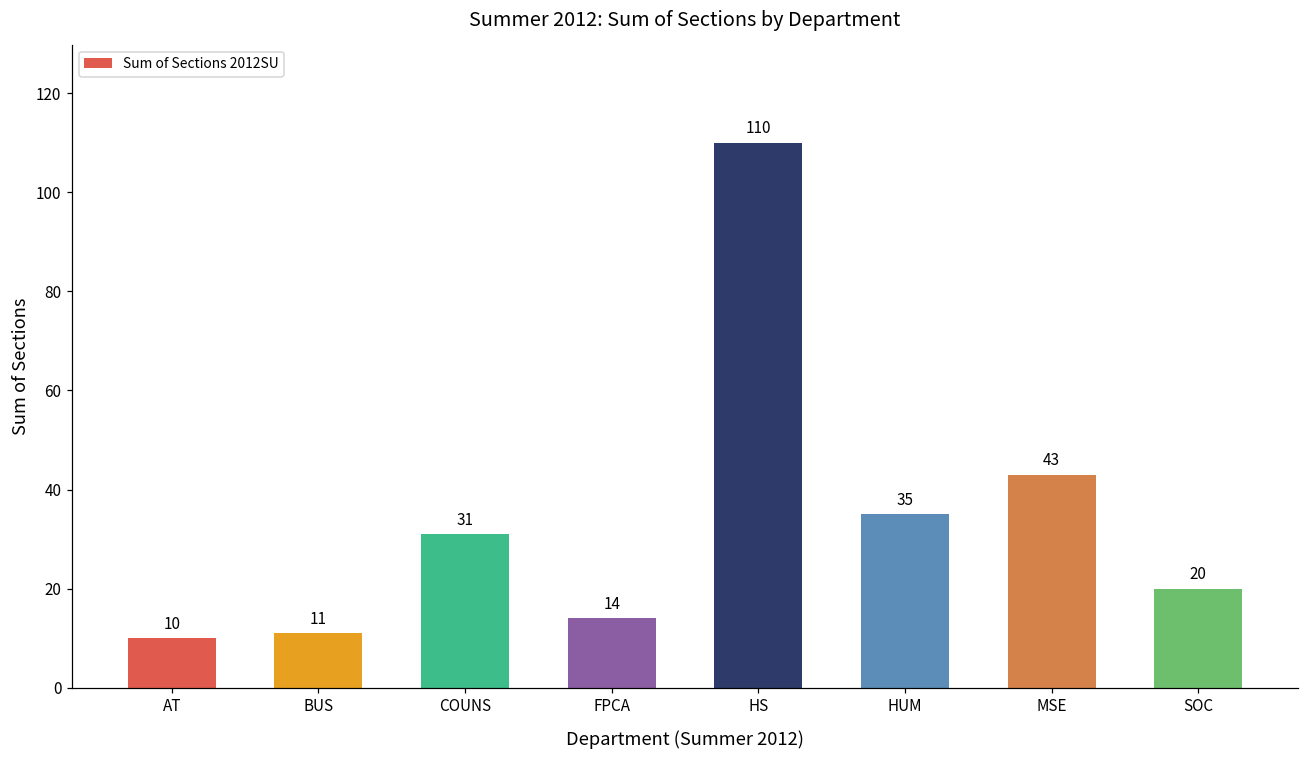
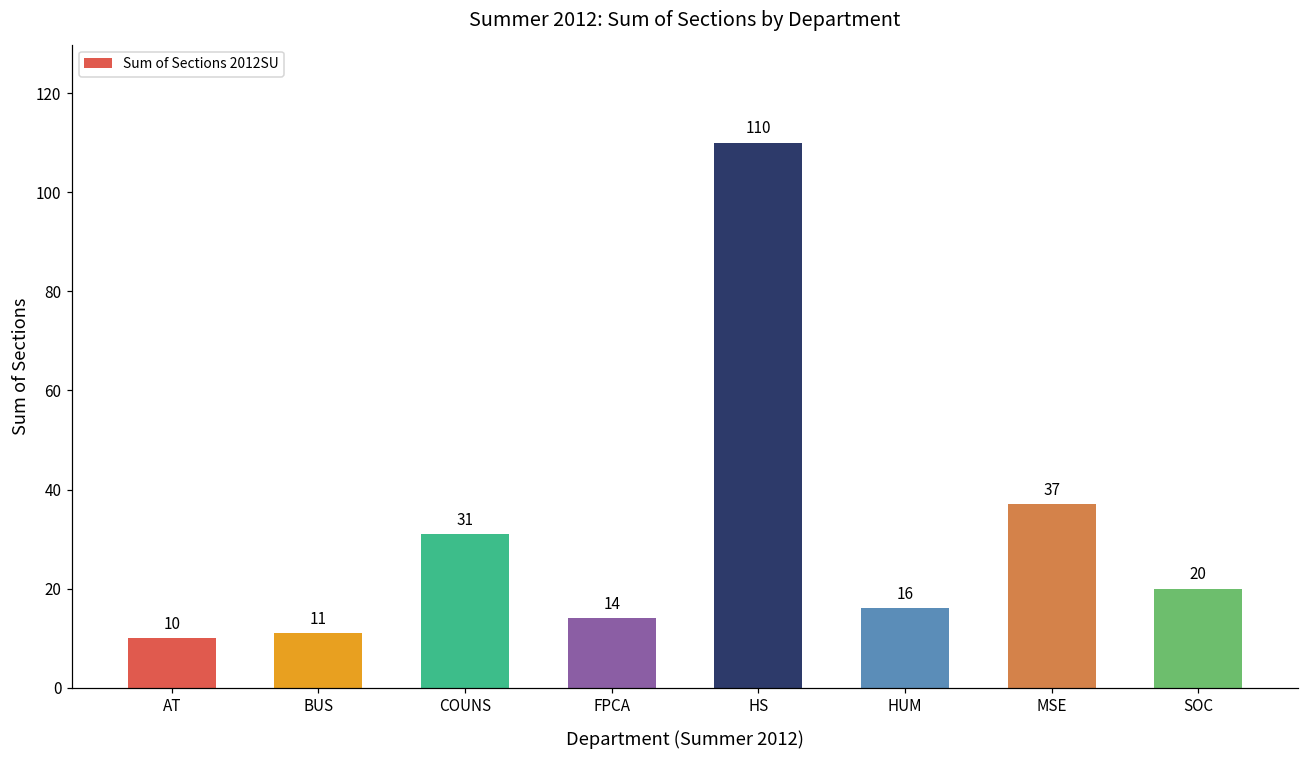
HUM: 35 -> 16
MSE: 43 -> 37
